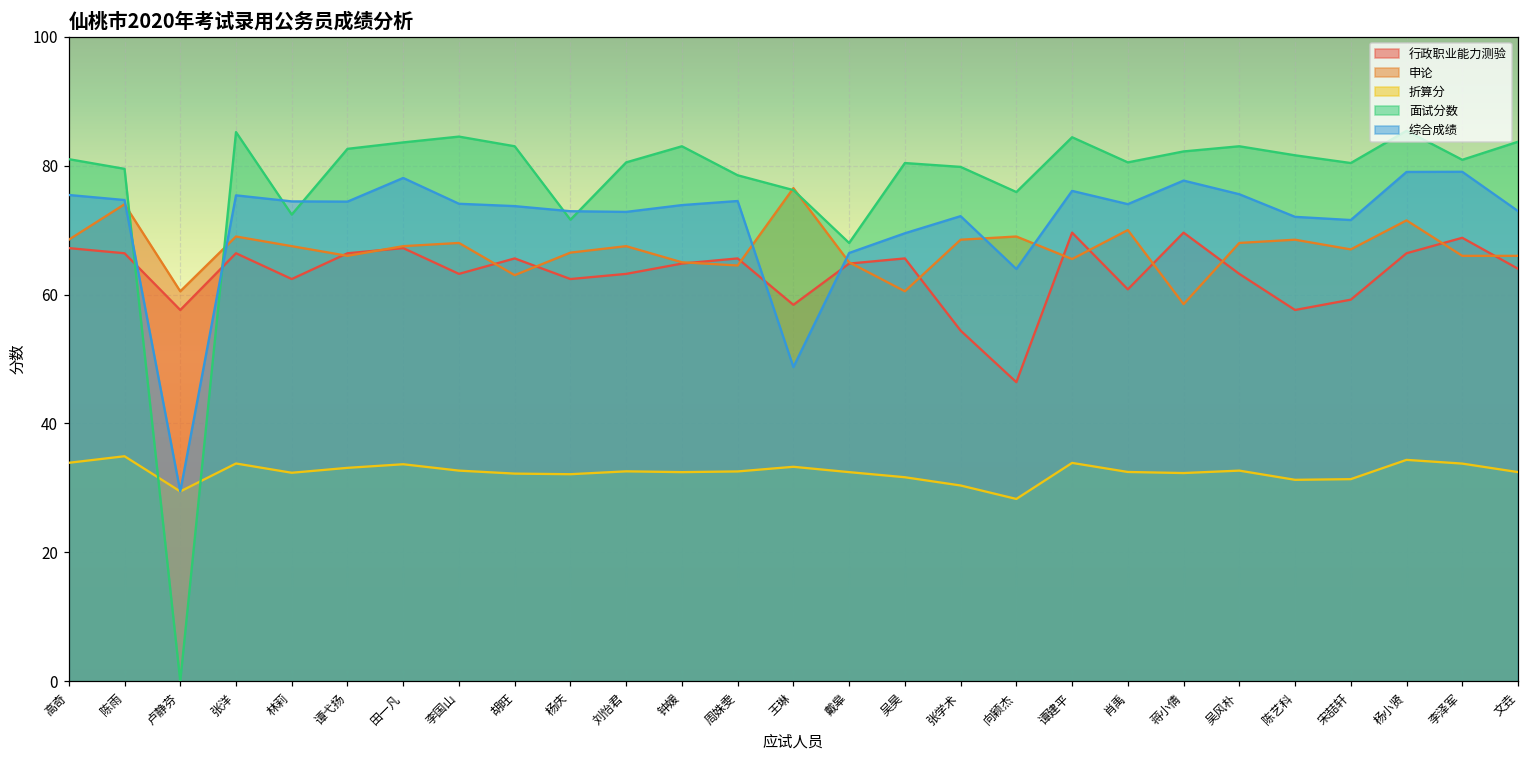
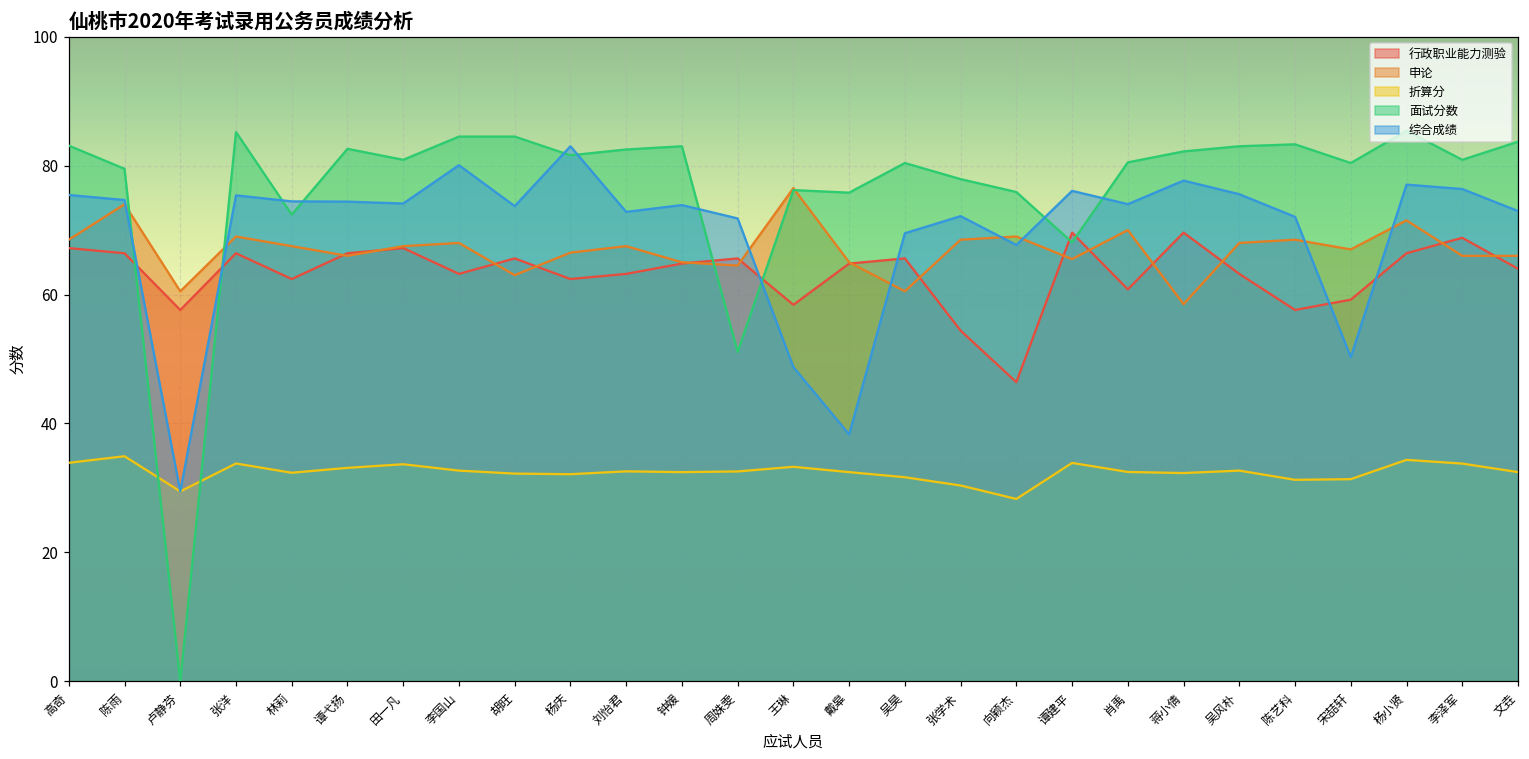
面试分数, 高奇: 81 -> 83
面试分数, 田一凡: 84 -> 81
综合成绩, 田一凡: 78 -> 74
综合成绩, 李国山: 74 -> 80
面试分数, 胡旺: 83 -> 85
面试分数, 杨庆: 72 -> 82
综合成绩, 杨庆: 73 -> 83
面试分数, 刘怡君: 81 -> 83
面试分数, 周姝雯: 79 -> 51
综合成绩, 周姝雯: 75 -> 72
面试分数, 戴皋: 68 -> 76
综合成绩, 戴皋: 66 -> 38
面试分数, 张学术: 80 -> 78
综合成绩, 向颖杰: 64 -> 68
面试分数, 谭建平: 84 -> 68
面试分数, 陈艺科: 82 -> 83
综合成绩, 宋喆轩: 72 -> 50
综合成绩, 杨小贤: 79 -> 77
综合成绩, 李泽军: 79 -> 76
